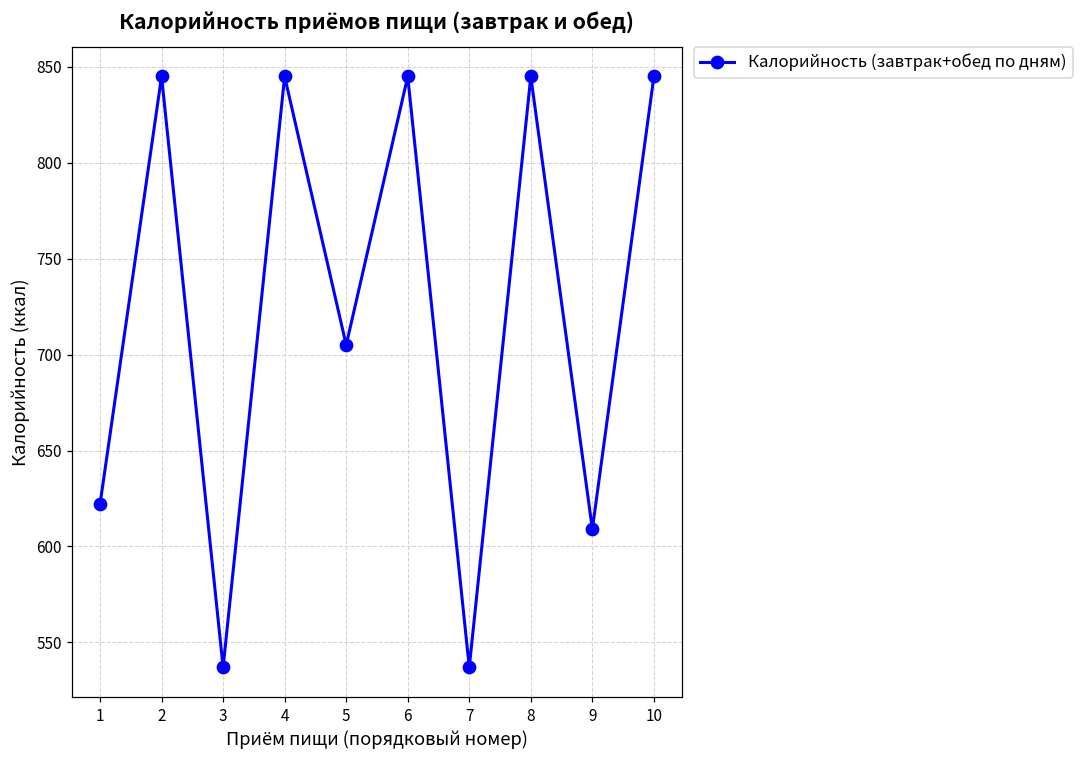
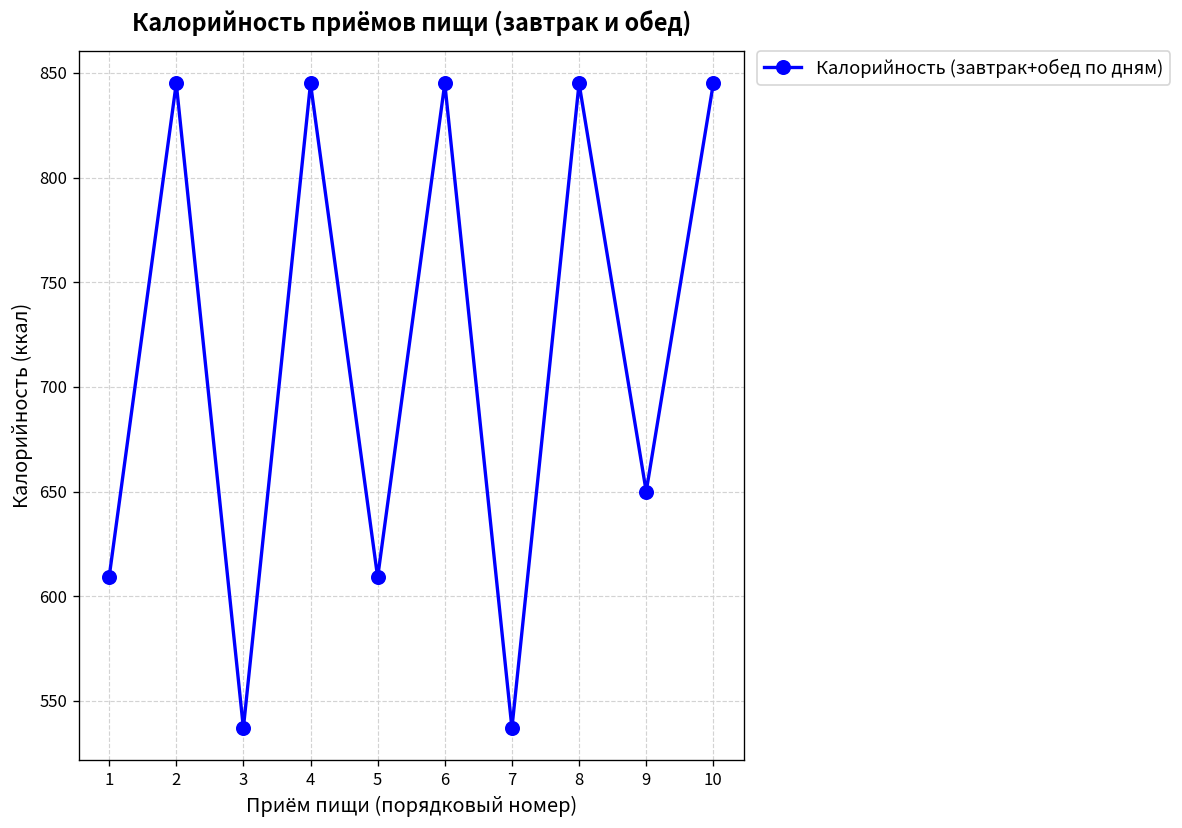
1: 622 -> 609
5: 705 -> 609
9: 609 -> 650
